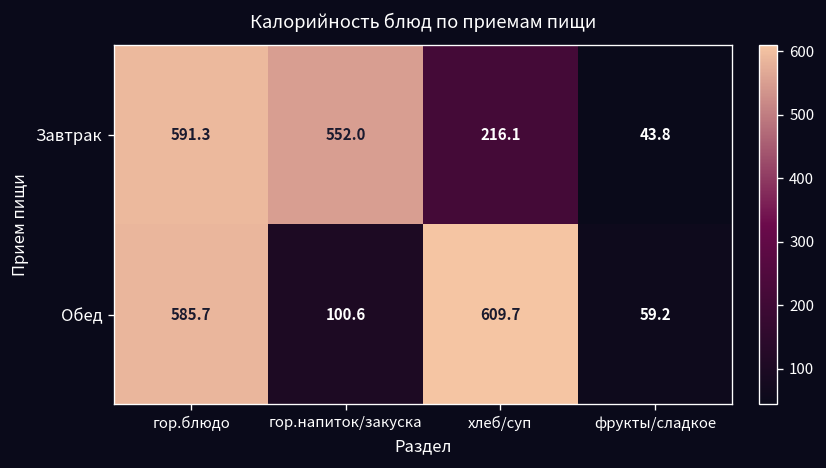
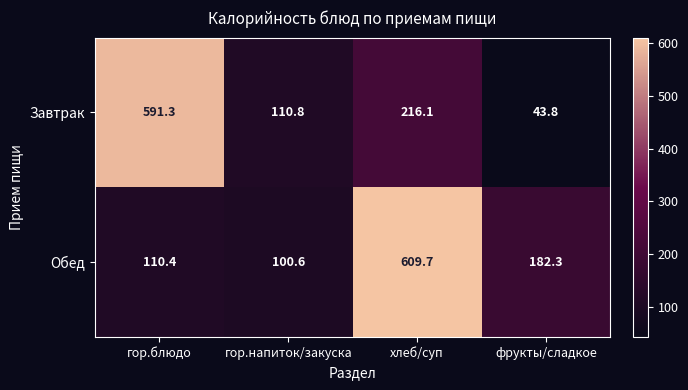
Завтрак, гор.напиток/закуска: 552.0 -> 110.8
Обед, гор.блюдо: 585.7 -> 110.4
Обед, фрукты/сладкое: 59.2 -> 182.3
